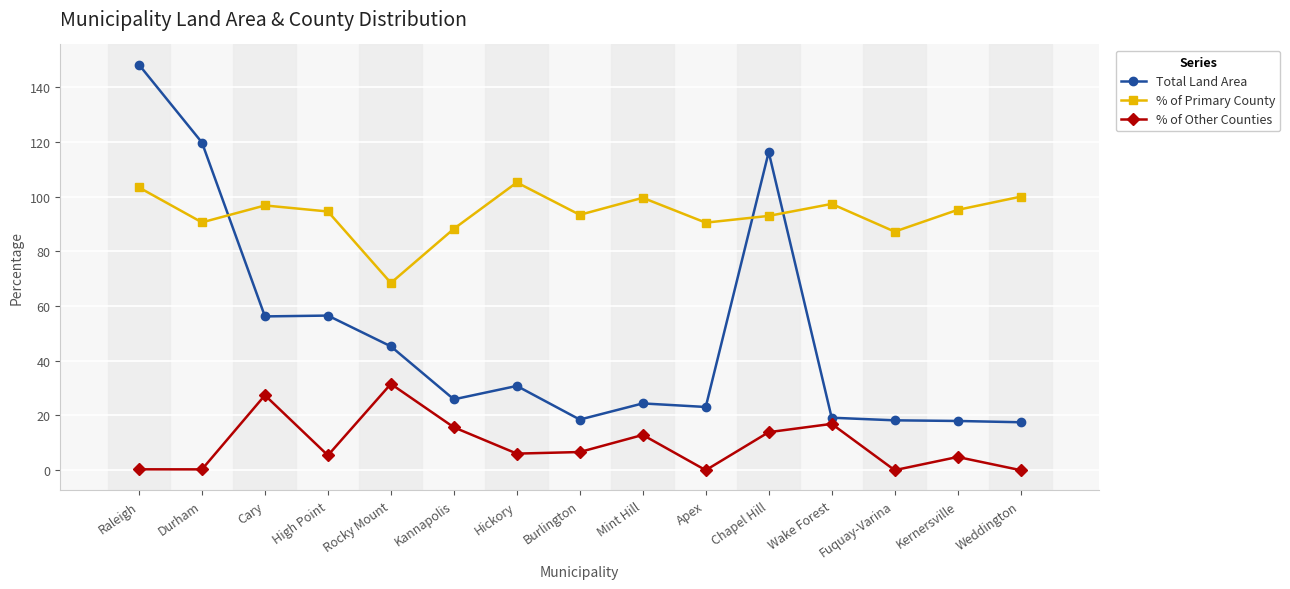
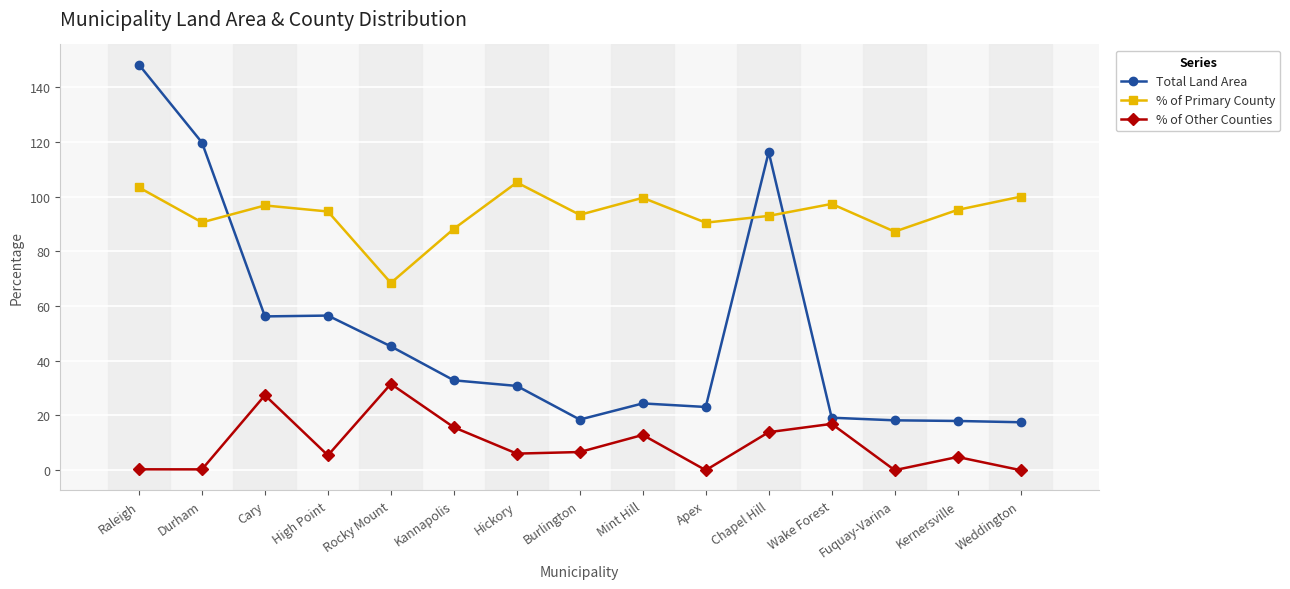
Total Land Area, Kannapolis: 26 -> 33
